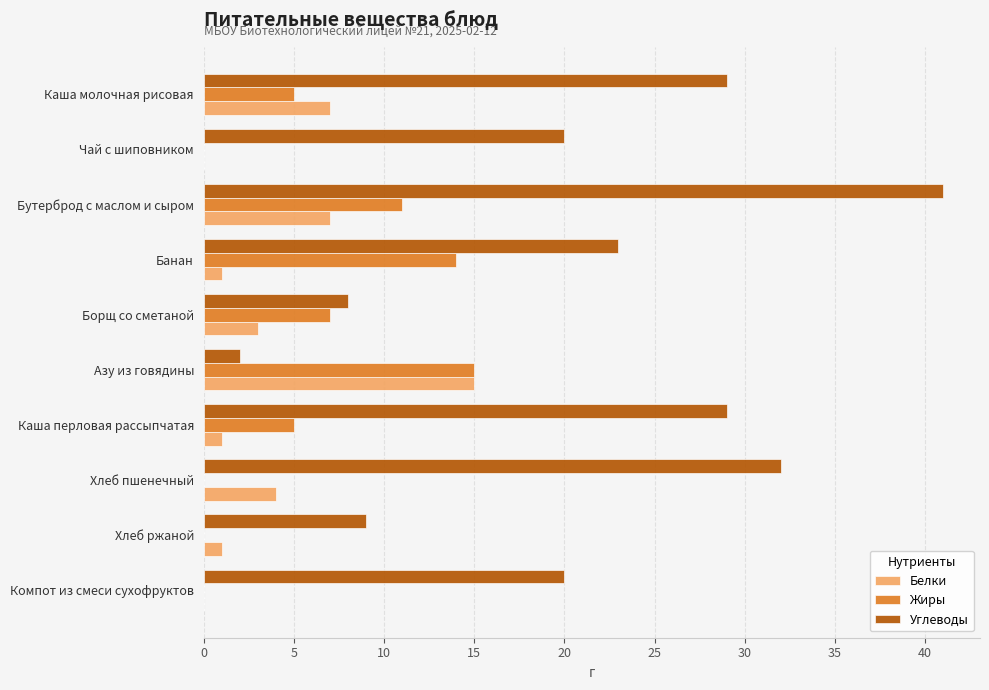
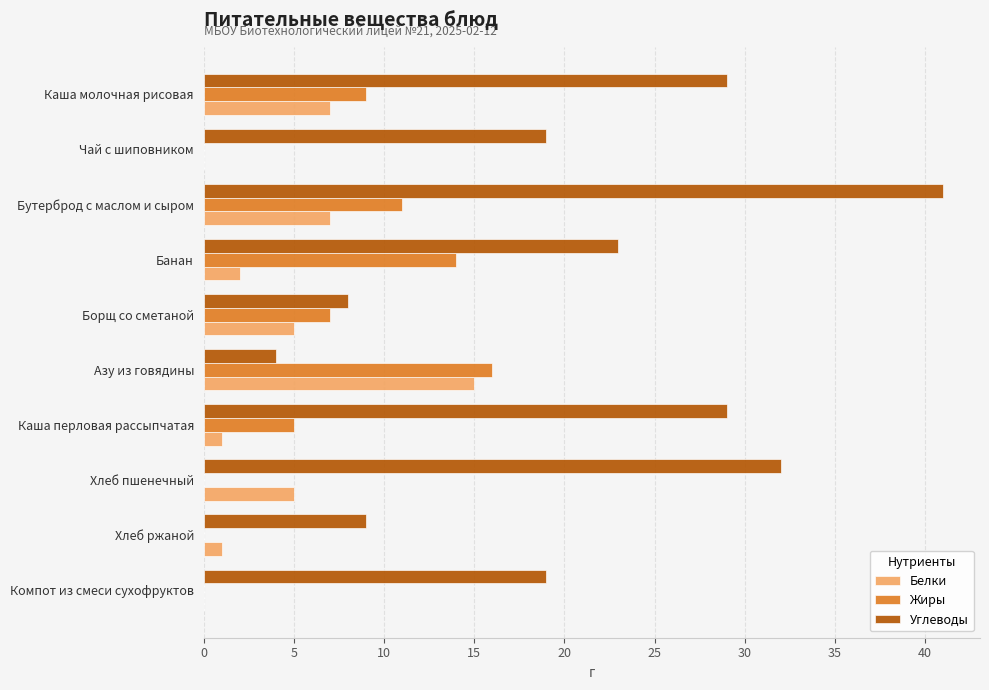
Жиры, Каша молочная рисовая: 5 -> 9
Углеводы, Чай с шиповником: 20 -> 19
Белки, Банан: 1 -> 2
Белки, Борщ со сметаной: 3 -> 5
Углеводы, Азу из говядины: 2 -> 4
Жиры, Азу из говядины: 15 -> 16
Белки, Хлеб пшенечный: 4 -> 5
Углеводы, Компот из смеси сухофруктов: 20 -> 19
